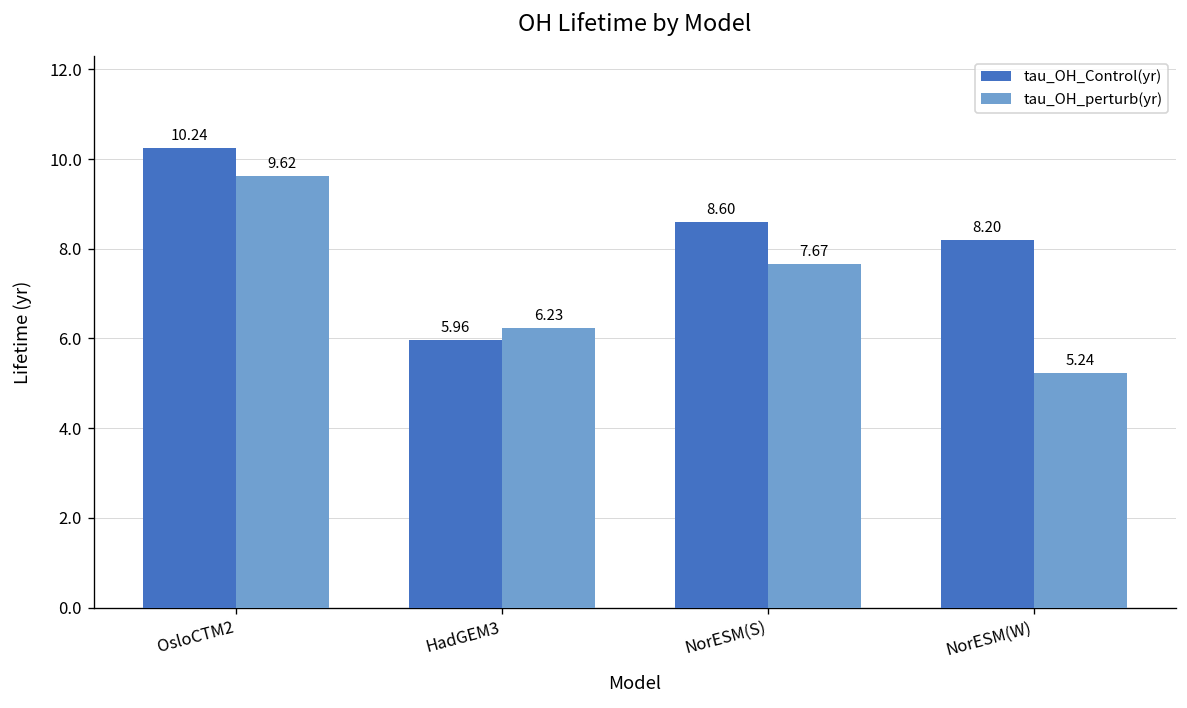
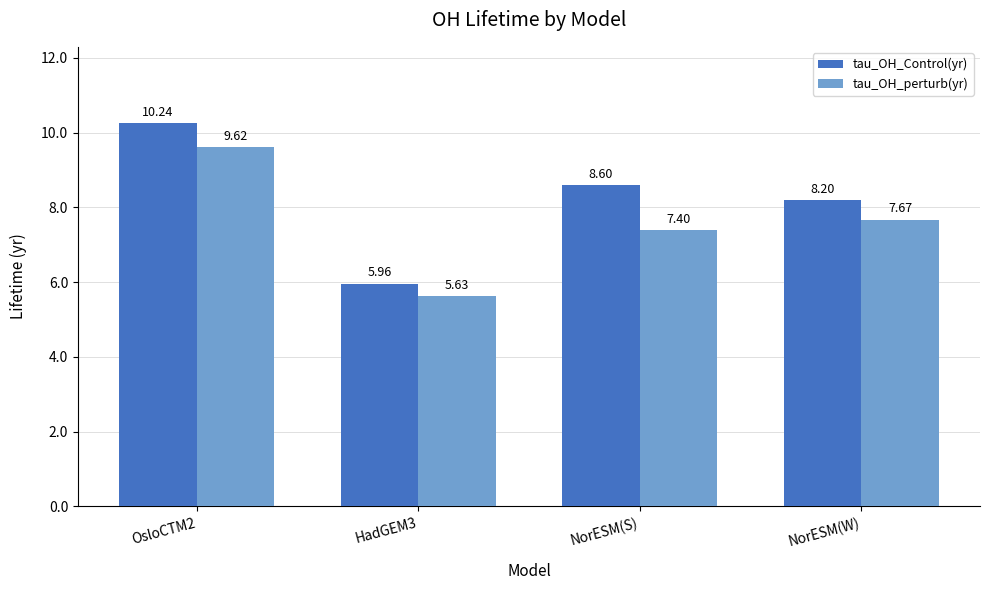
tau_OH_perturb(yr), HadGEM3: 6.23 -> 5.63
tau_OH_perturb(yr), NorESM(S): 7.67 -> 7.40
tau_OH_perturb(yr), NorESM(W): 5.24 -> 7.67
